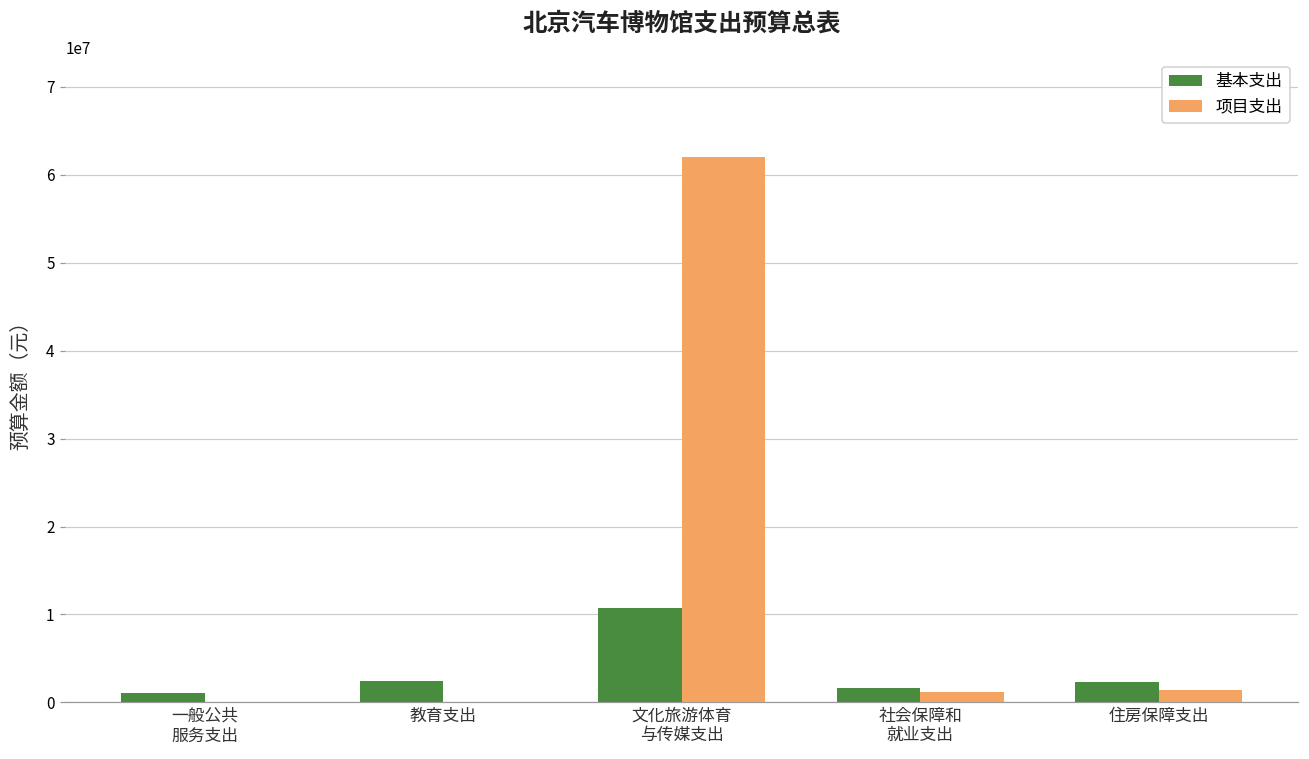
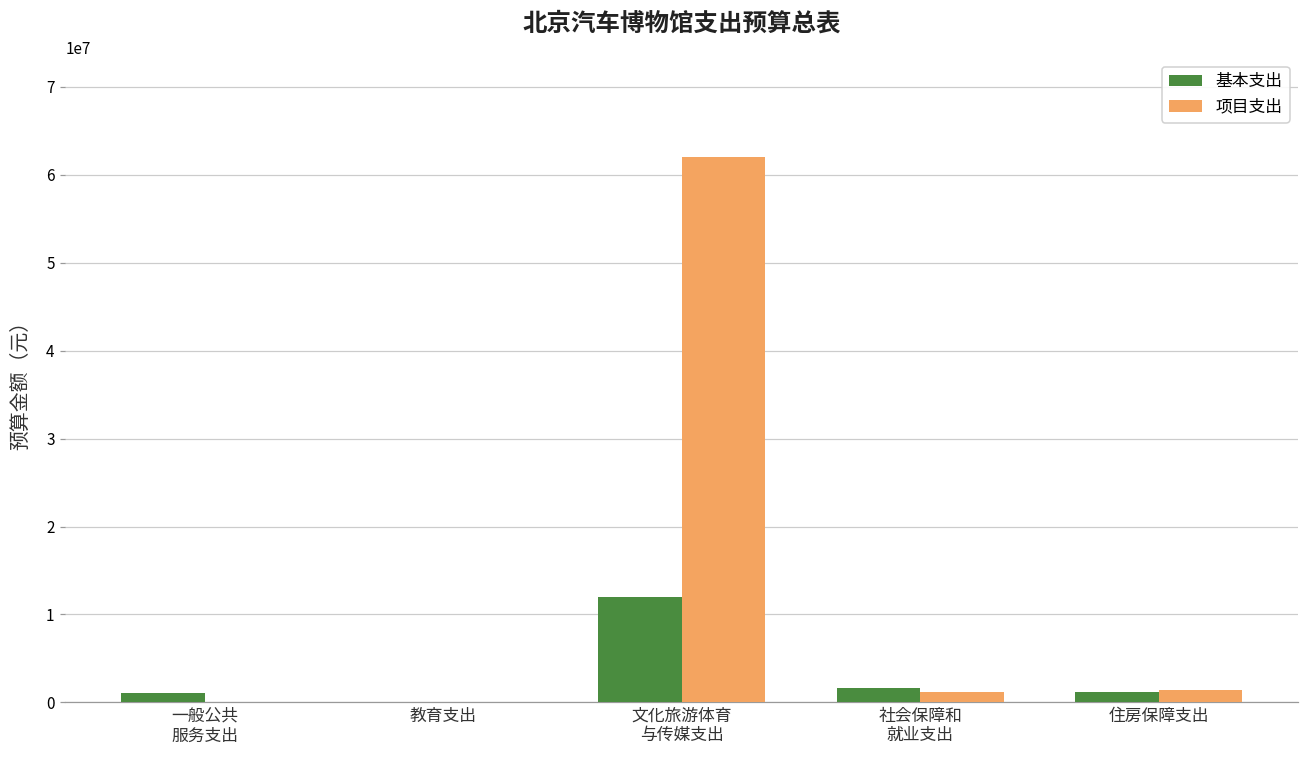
基本支出, 教育支出: 2000000 -> 0
基本支出, 文化旅游体育 与传媒支出: 11000000 -> 12000000
基本支出, 住房保障支出: 2000000 -> 1000000
